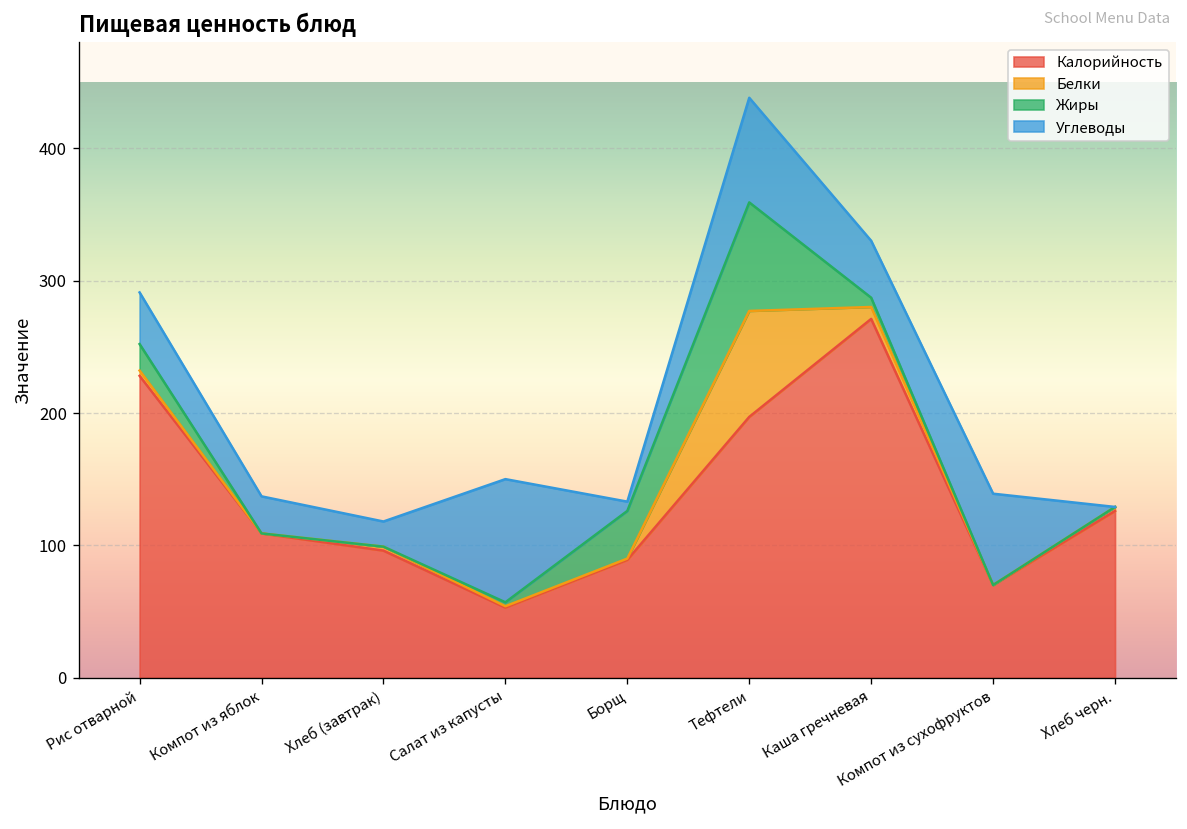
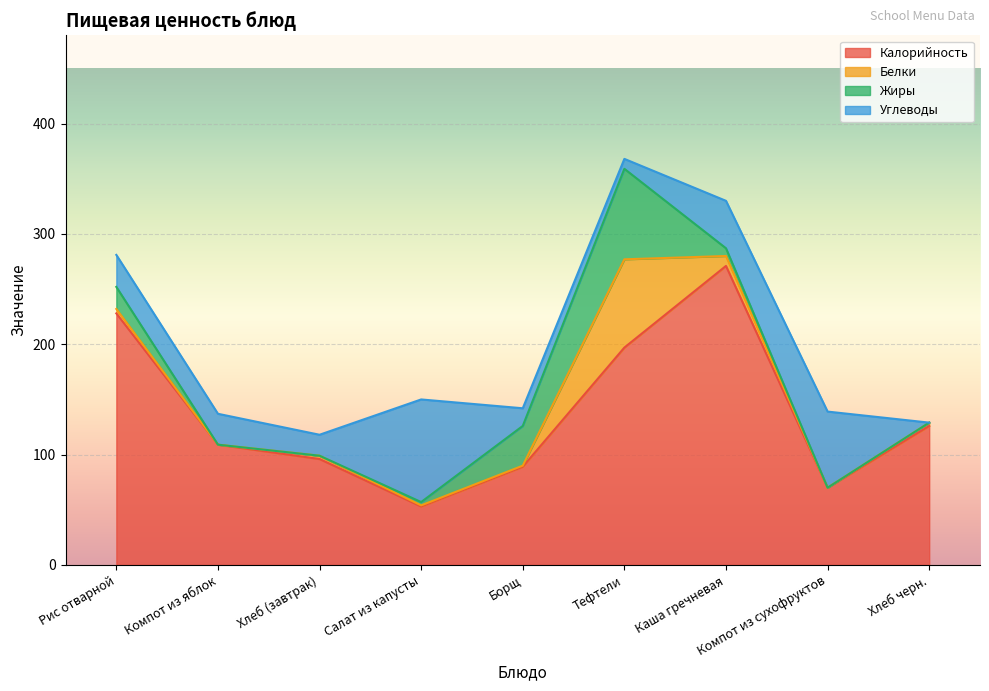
Углеводы, Рис отварной: 39 -> 29
Углеводы, Борщ: 7 -> 16
Углеводы, Тефтели: 79 -> 9
